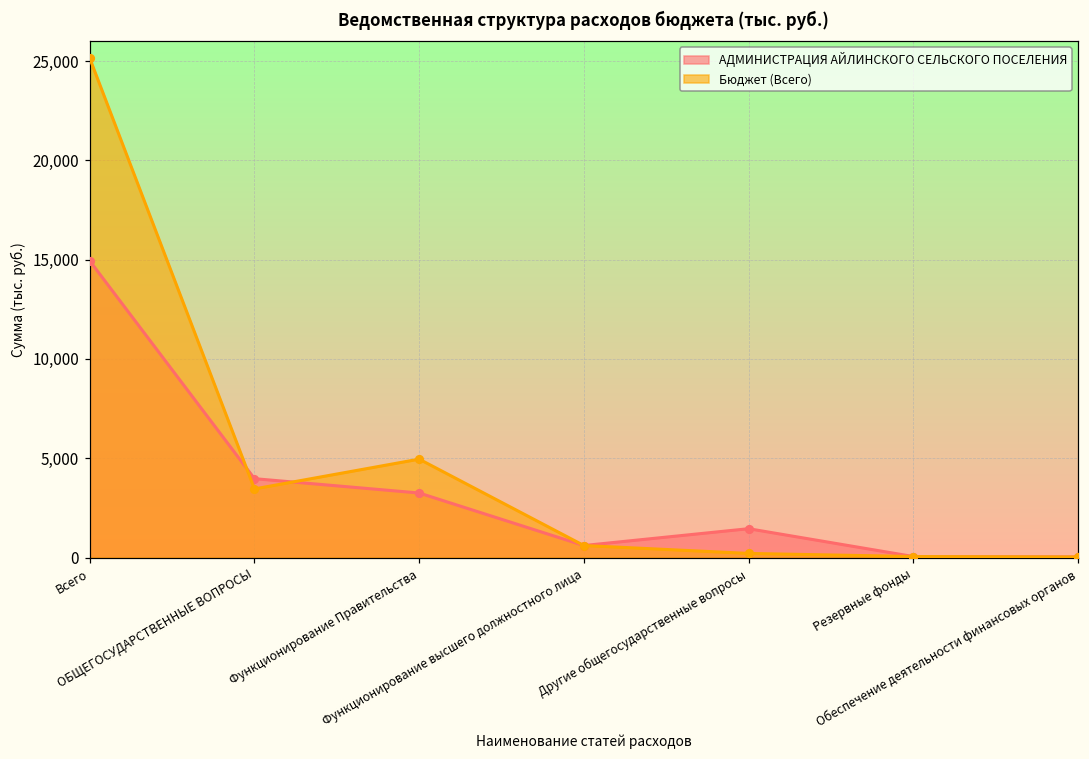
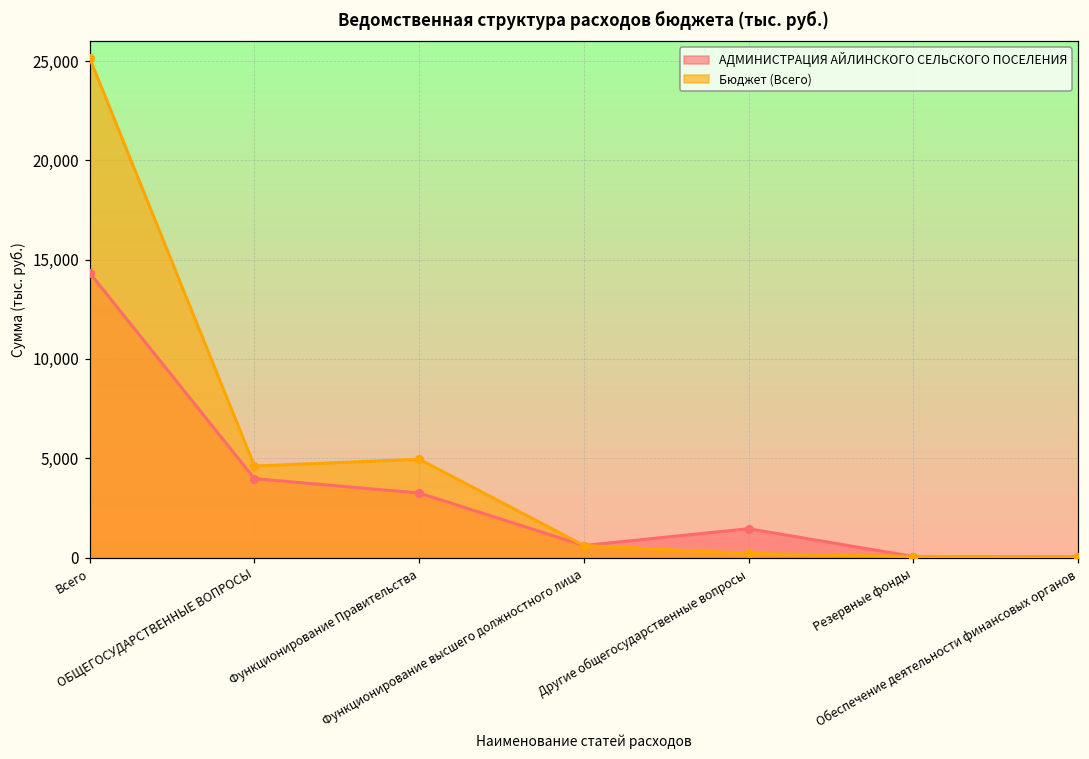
АДМИНИСТРАЦИЯ АЙЛИНСКОГО СЕЛЬСКОГО ПОСЕЛЕНИЯ, Всего: 14,900 -> 14,300
Бюджет (Всего), ОБЩЕГОСУДАРСТВЕННЫЕ ВОПРОСЫ: 3,500 -> 4,600
